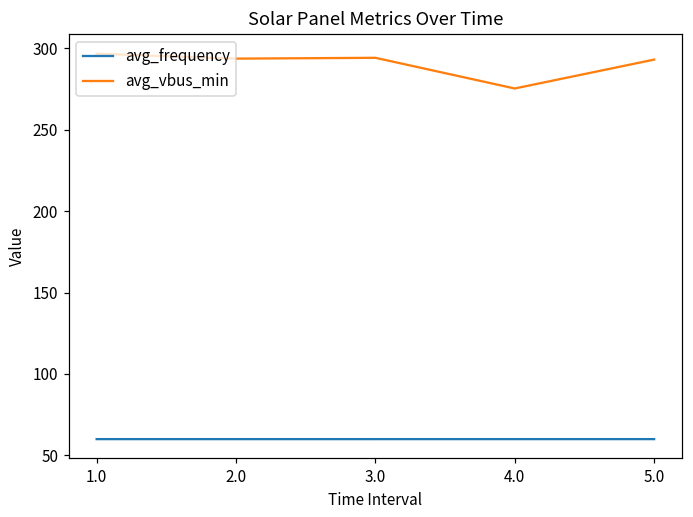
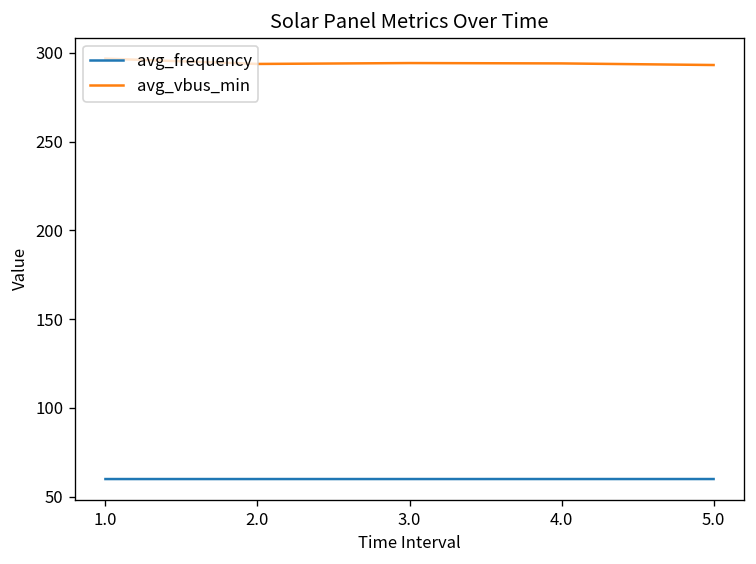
avg_vbus_min, 4.0: 275 -> 294
